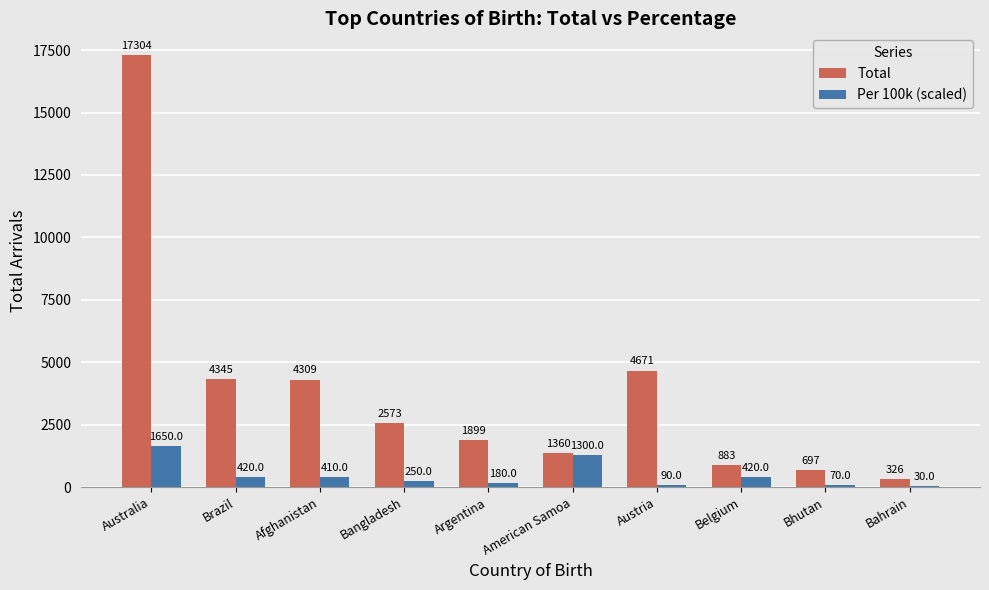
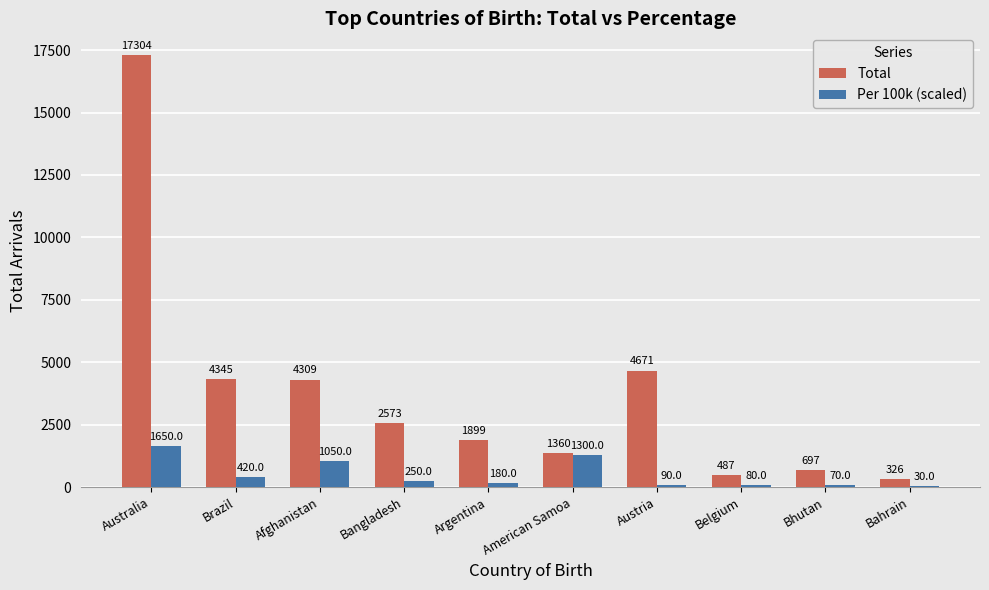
Per 100k (scaled), Afghanistan: 410.0 -> 1050.0
Total, Belgium: 883 -> 487
Per 100k (scaled), Belgium: 420.0 -> 80.0
